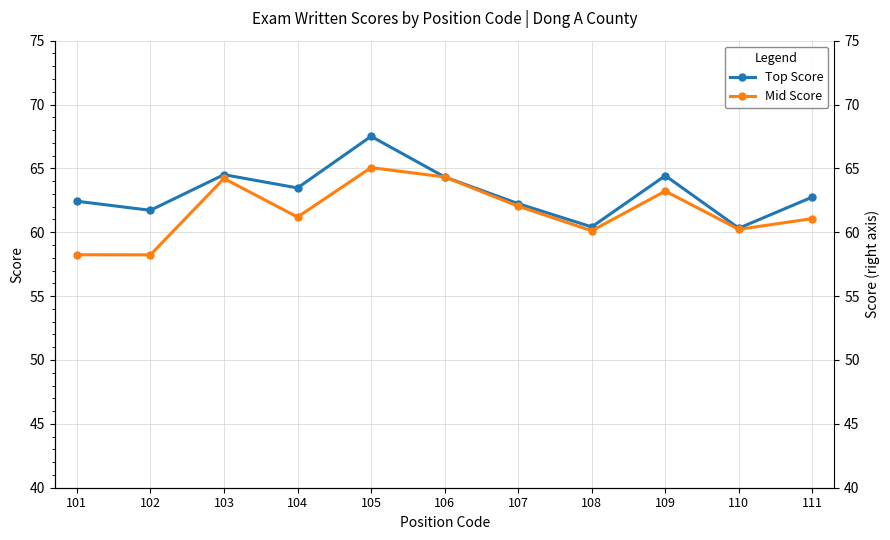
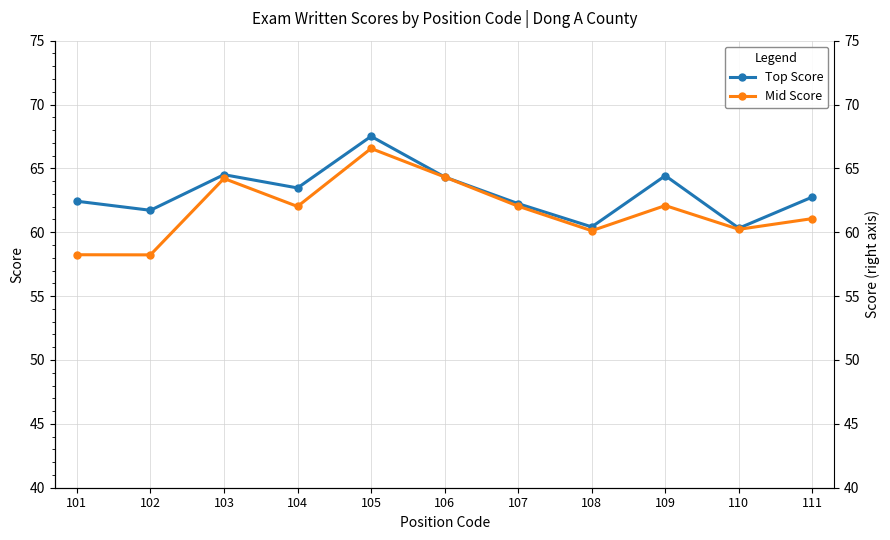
Mid Score, 104: 61.2 -> 62.0
Mid Score, 105: 65.1 -> 66.6
Mid Score, 109: 63.2 -> 62.1
